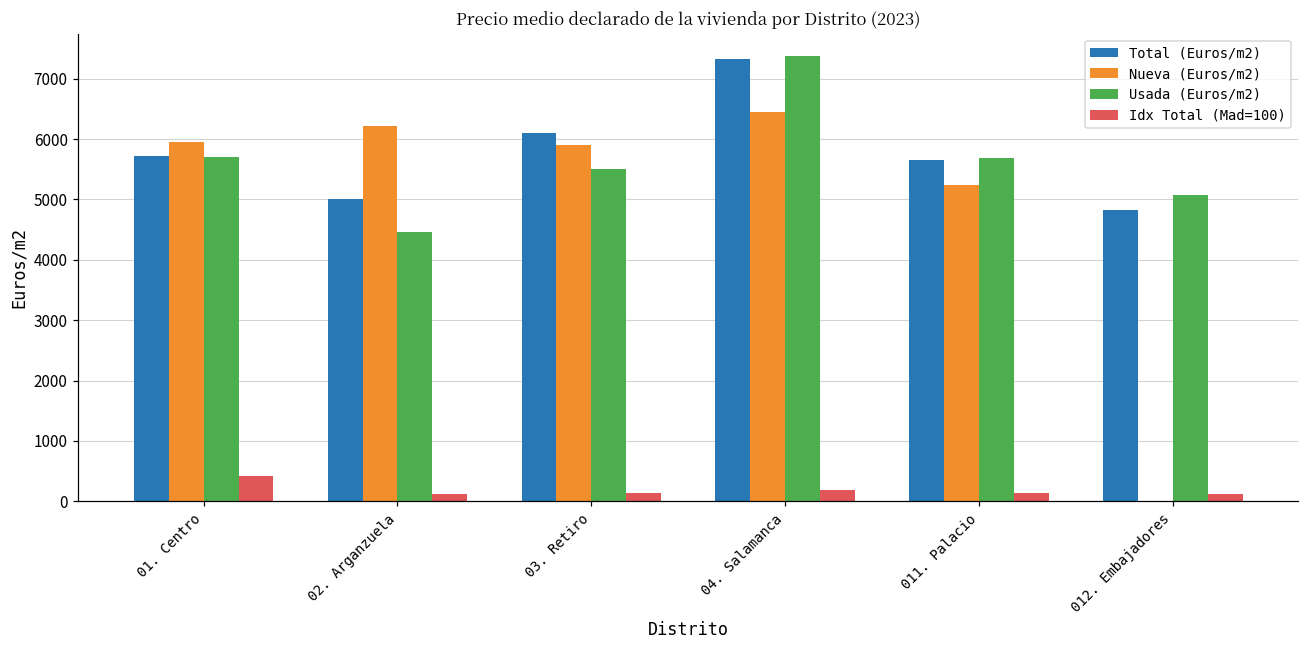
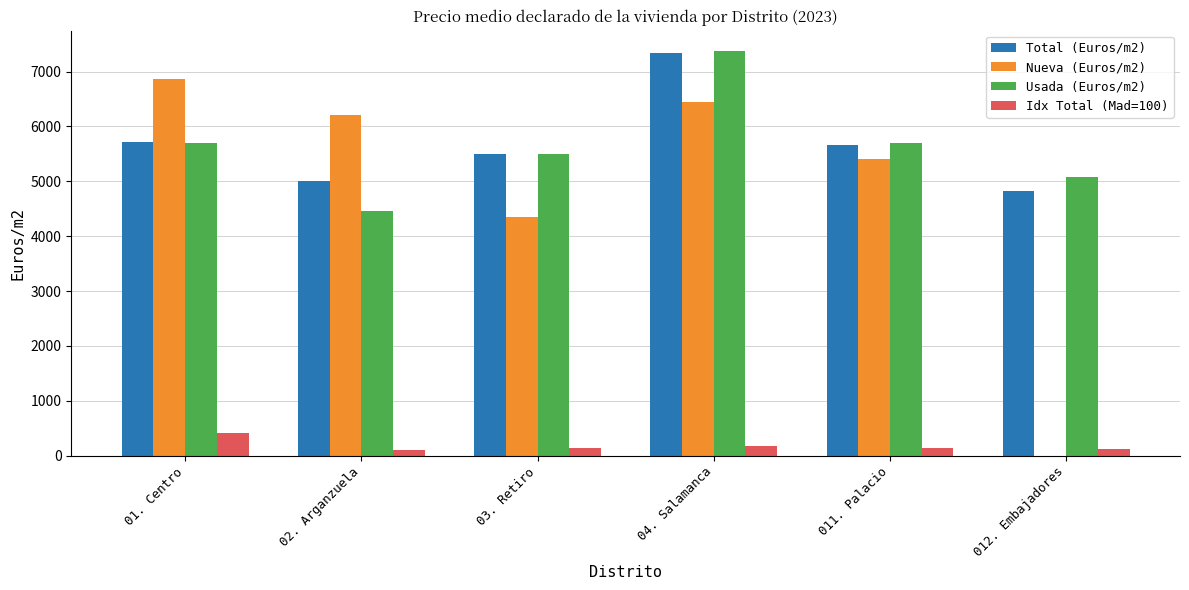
Nueva (Euros/m2), 01. Centro: 5900 -> 6900
Total (Euros/m2), 03. Retiro: 6100 -> 5500
Nueva (Euros/m2), 03. Retiro: 5900 -> 4300
Nueva (Euros/m2), 011. Palacio: 5200 -> 5400
